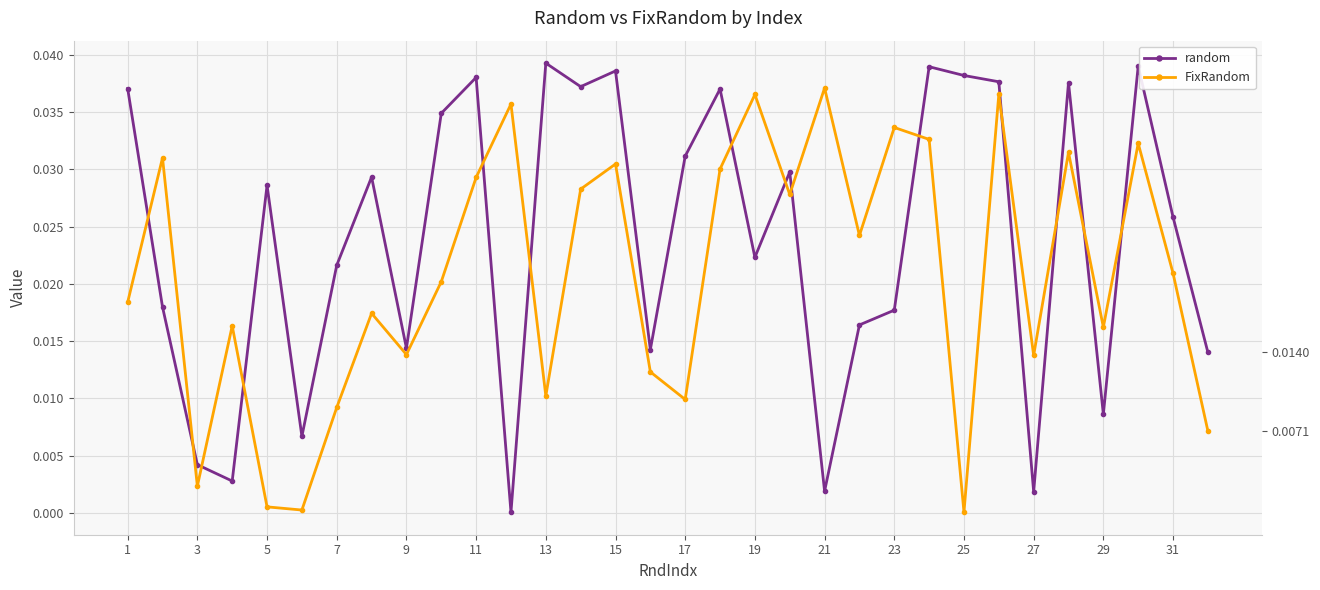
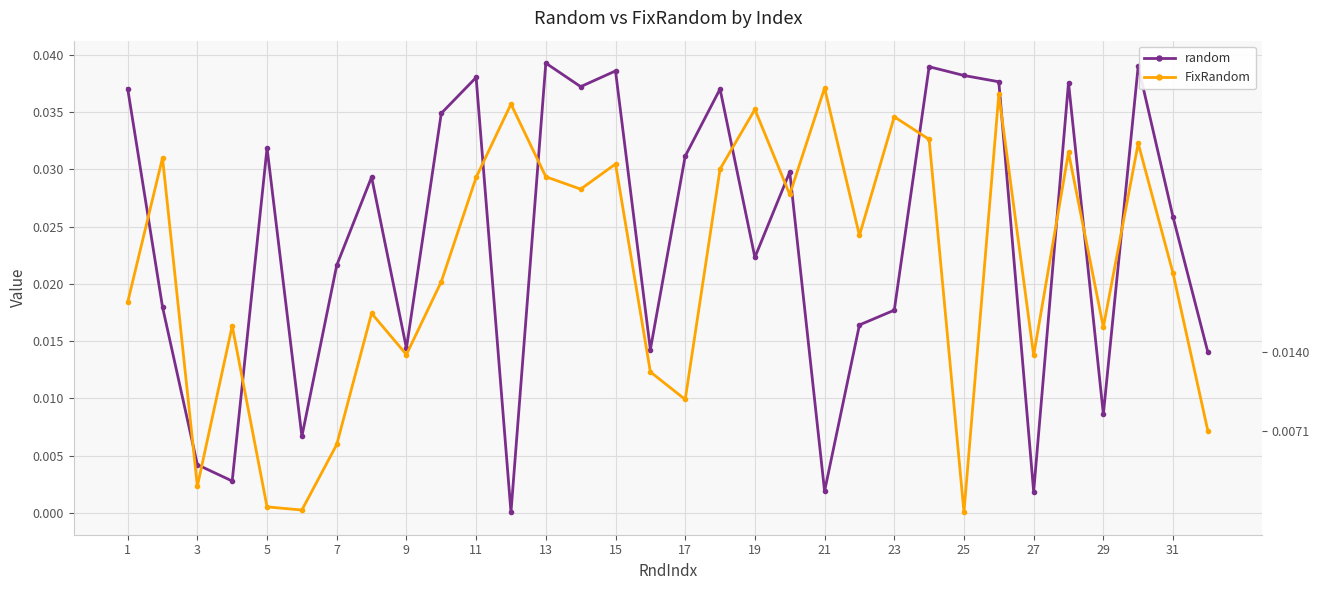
random, 5: 0.0286 -> 0.0319
FixRandom, 7: 0.0092 -> 0.0060
FixRandom, 13: 0.0102 -> 0.0294
FixRandom, 19: 0.0365 -> 0.0352
FixRandom, 23: 0.0337 -> 0.0346
